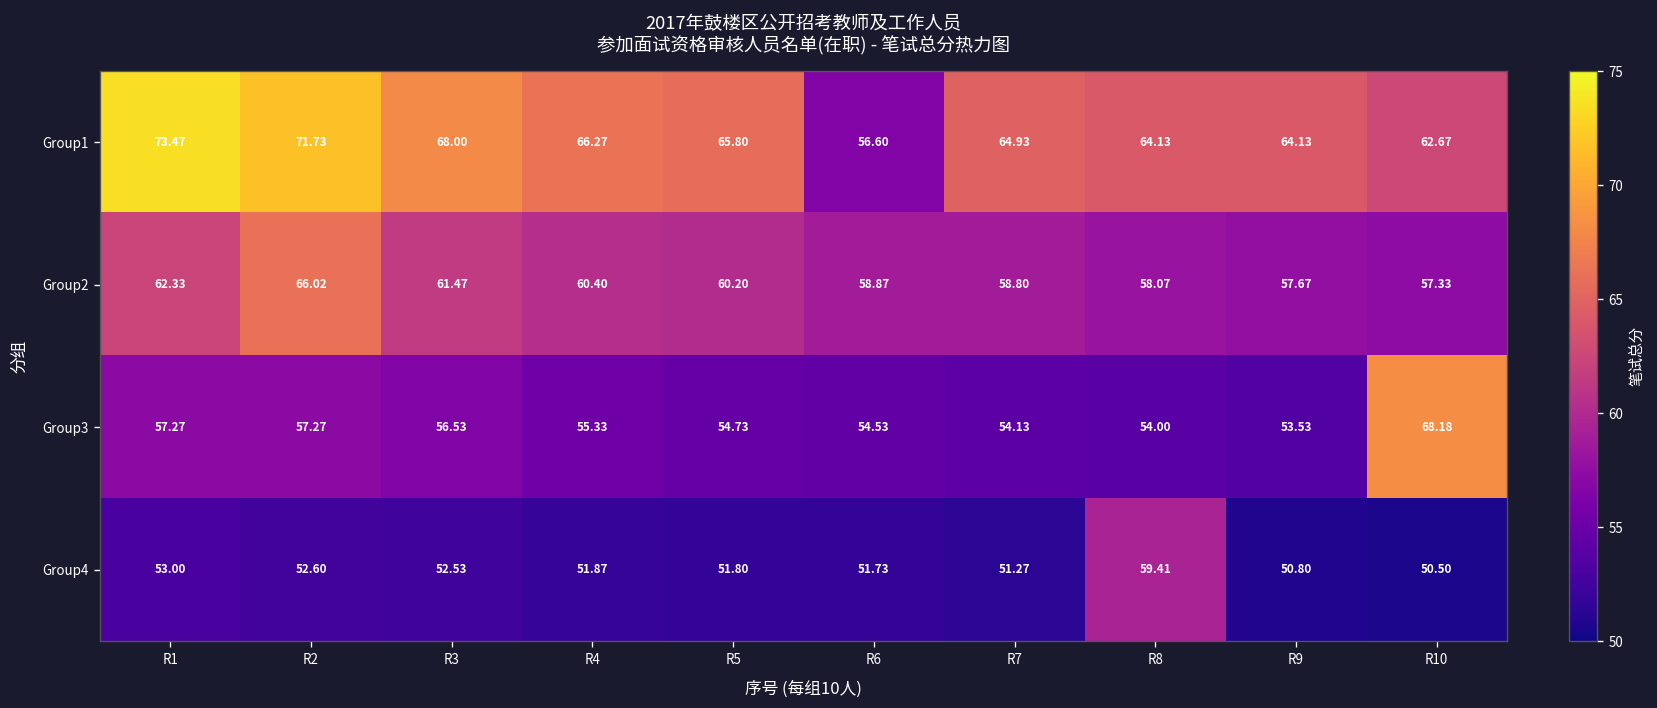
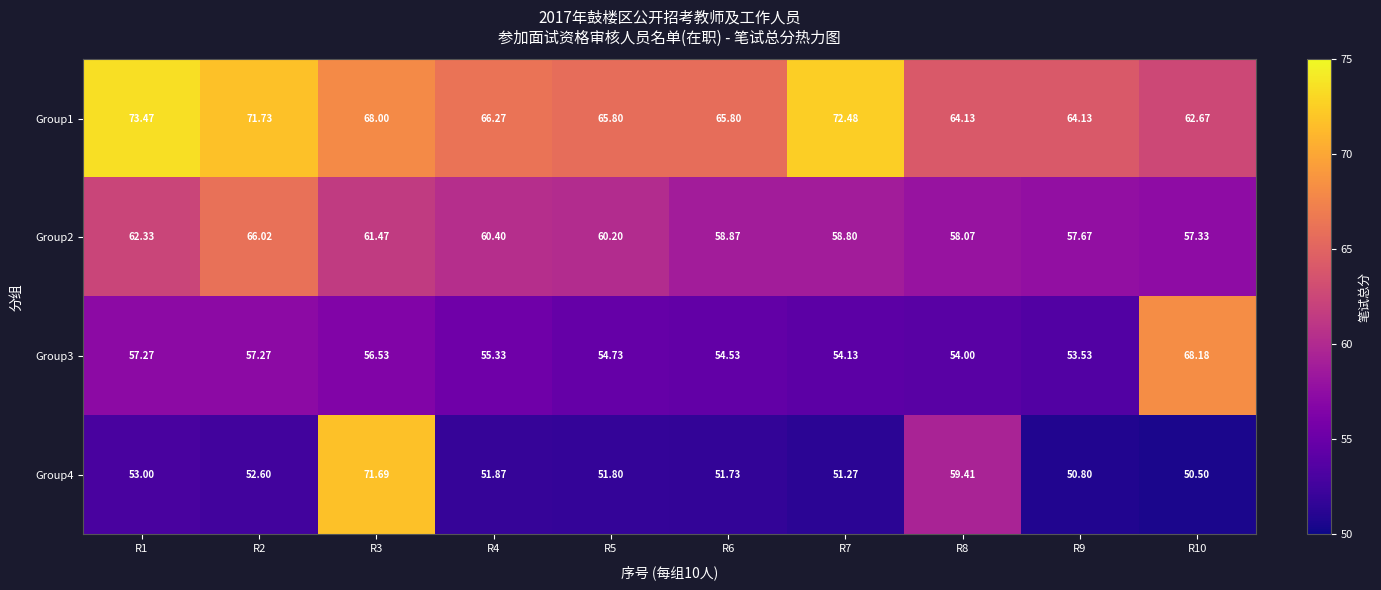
Group1, R6: 56.60 -> 65.80
Group1, R7: 64.93 -> 72.48
Group4, R3: 52.53 -> 71.69
